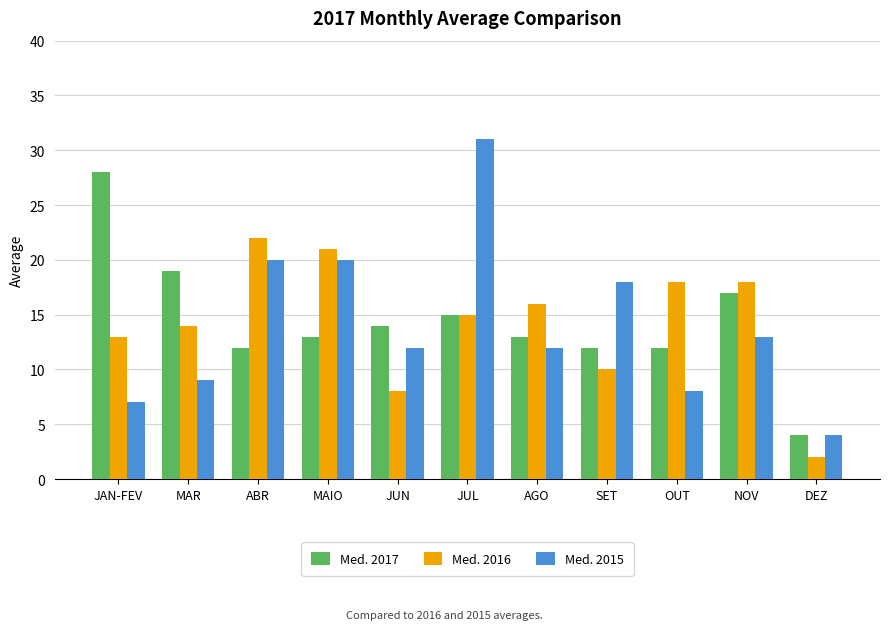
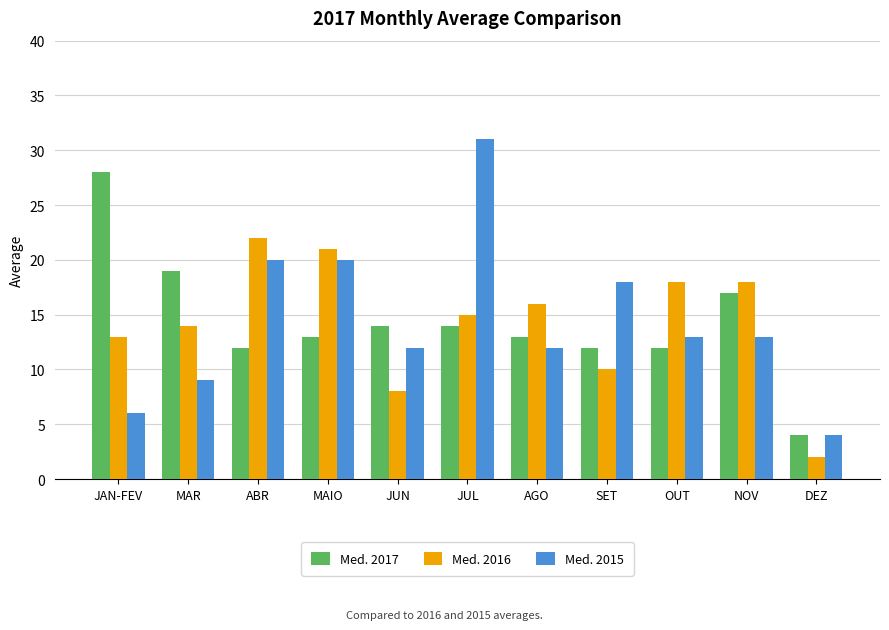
Med. 2015, JAN-FEV: 7 -> 6
Med. 2017, JUL: 15 -> 14
Med. 2015, OUT: 8 -> 13
